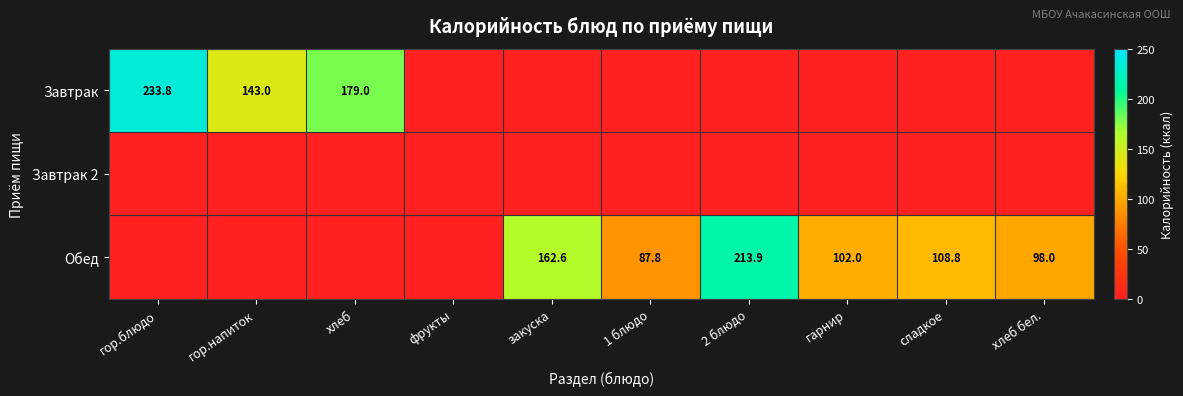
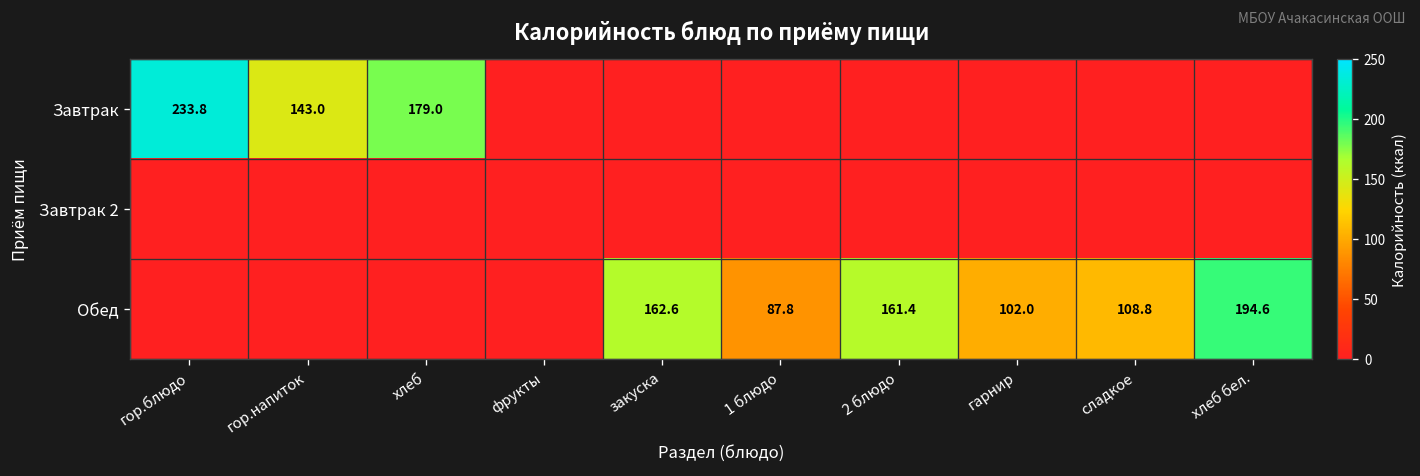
Обед, 2 блюдо: 213.9 -> 161.4
Обед, хлеб бел.: 98.0 -> 194.6
